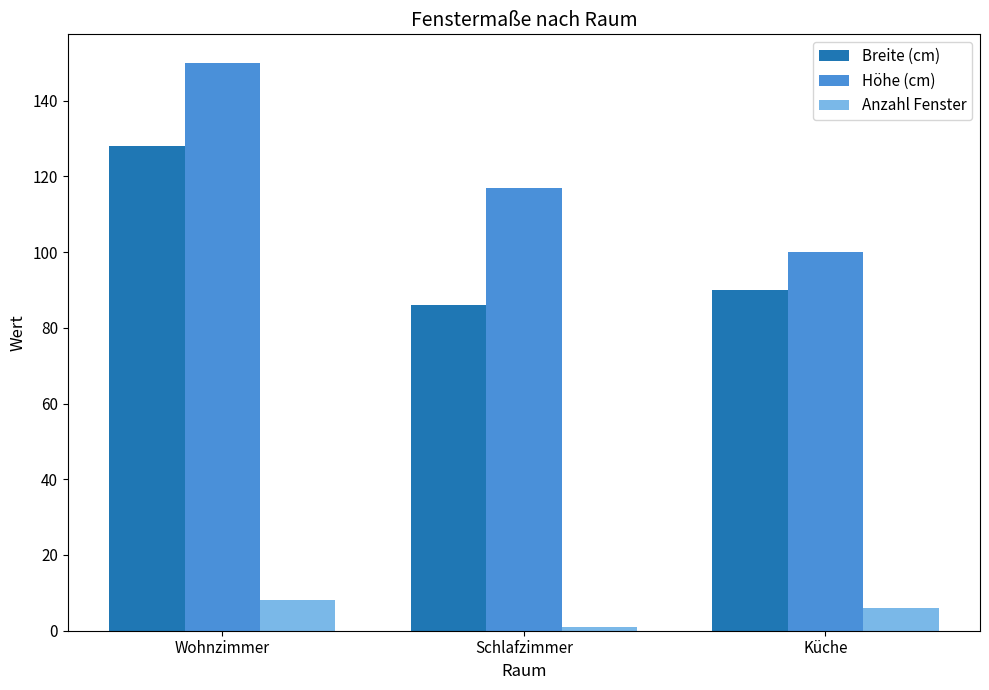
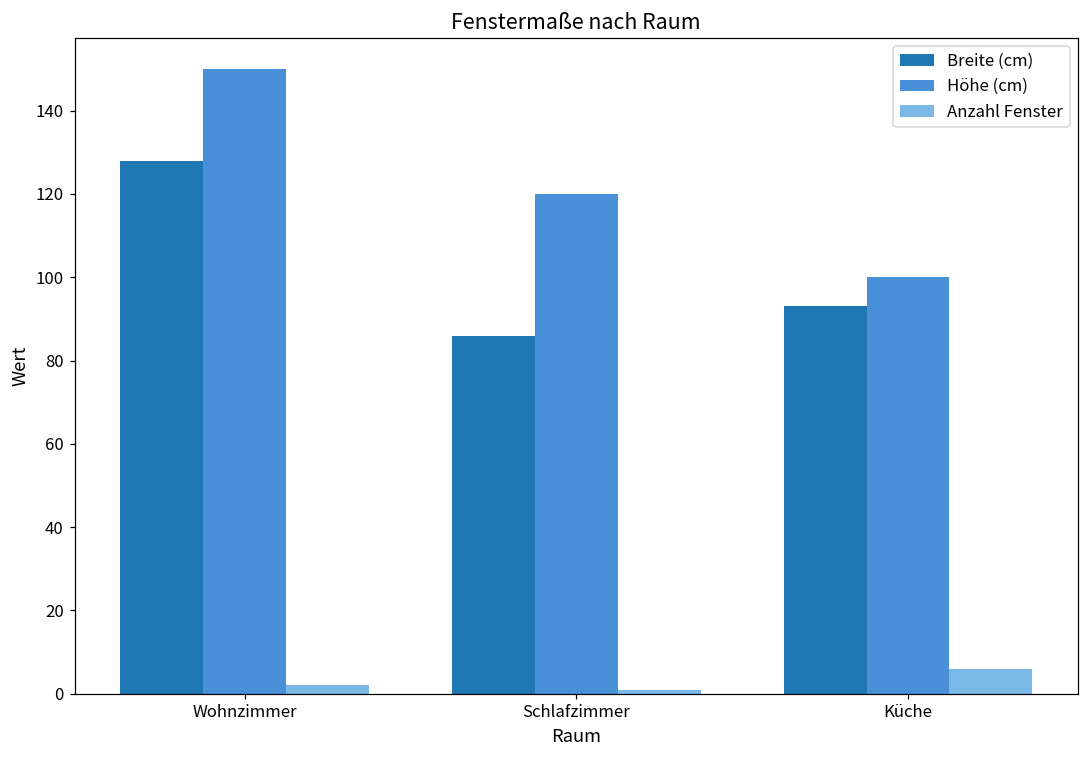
Anzahl Fenster, Wohnzimmer: 8 -> 2
Höhe (cm), Schlafzimmer: 117 -> 120
Breite (cm), Küche: 90 -> 93
